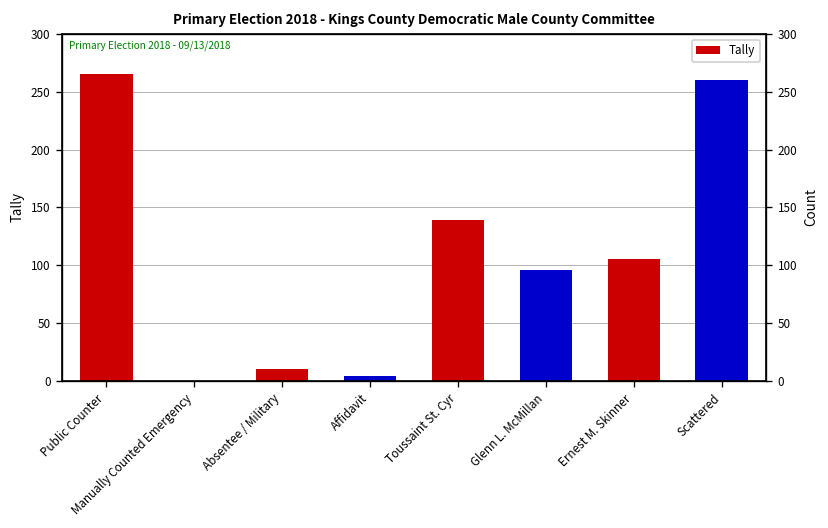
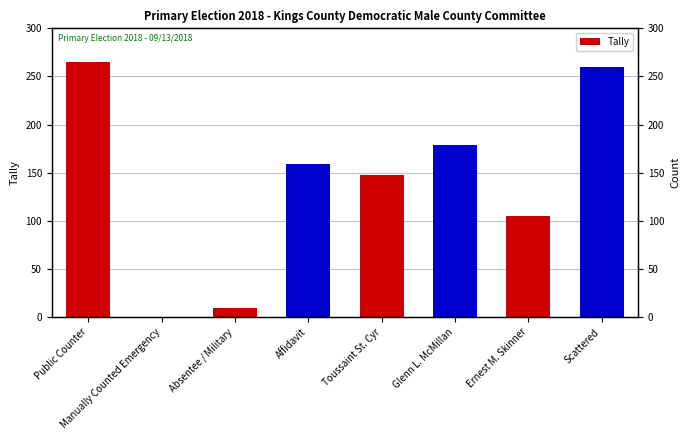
Affidavit: 0 -> 160
Toussaint St. Cyr: 140 -> 150
Glenn L. McMillan: 100 -> 180
